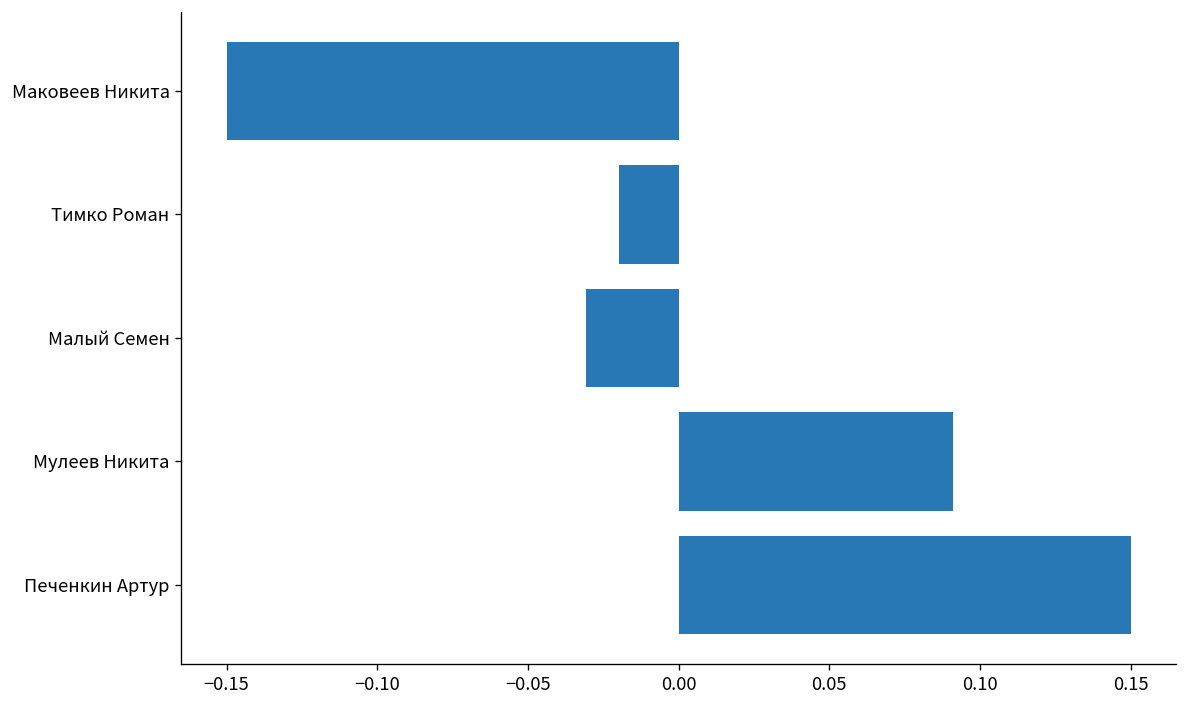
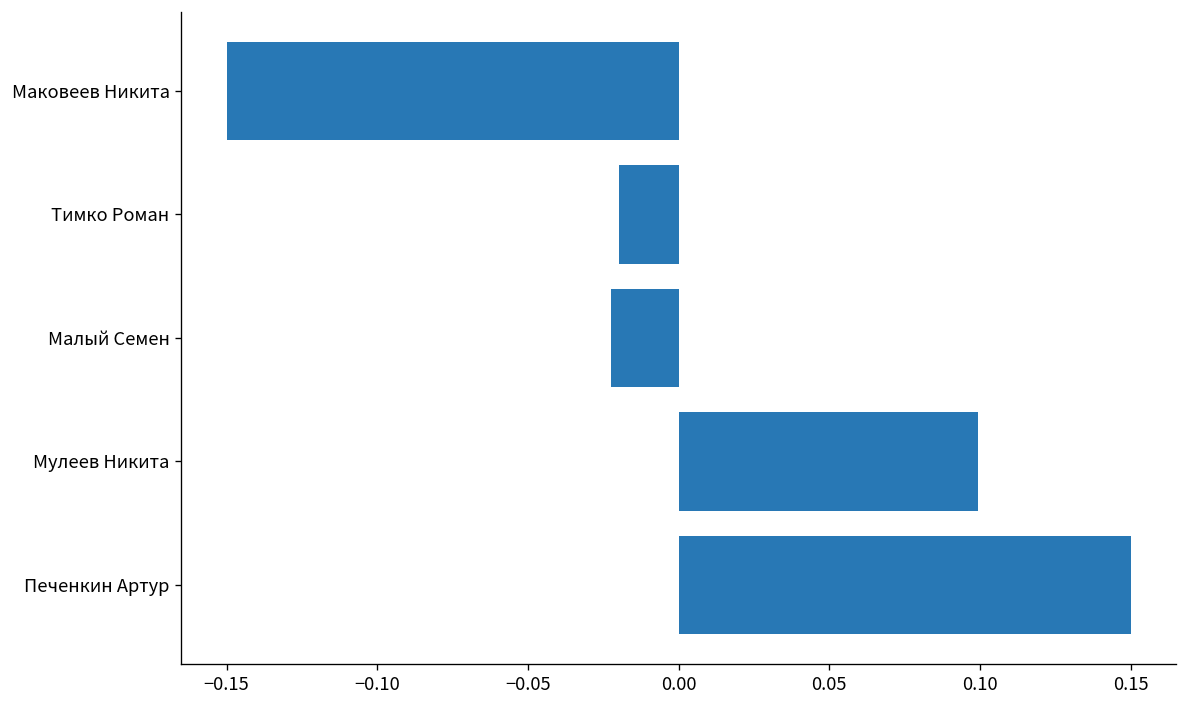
Малый Семен: -0.031 -> -0.022
Мулеев Никита: 0.091 -> 0.099
